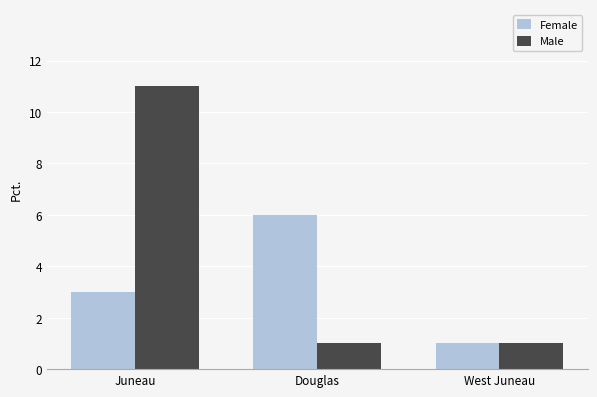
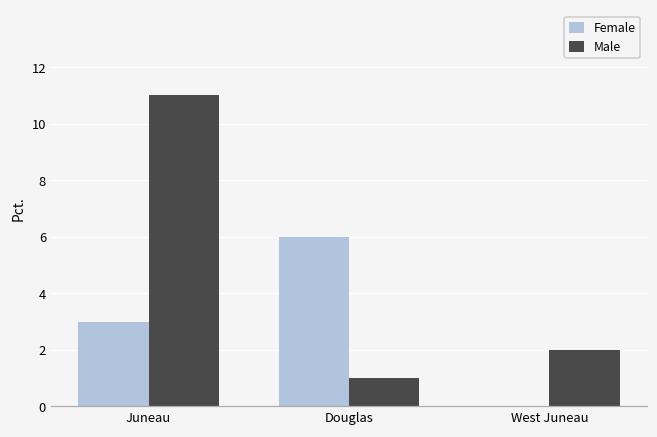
Female, West Juneau: 1 -> 0
Male, West Juneau: 1 -> 2
